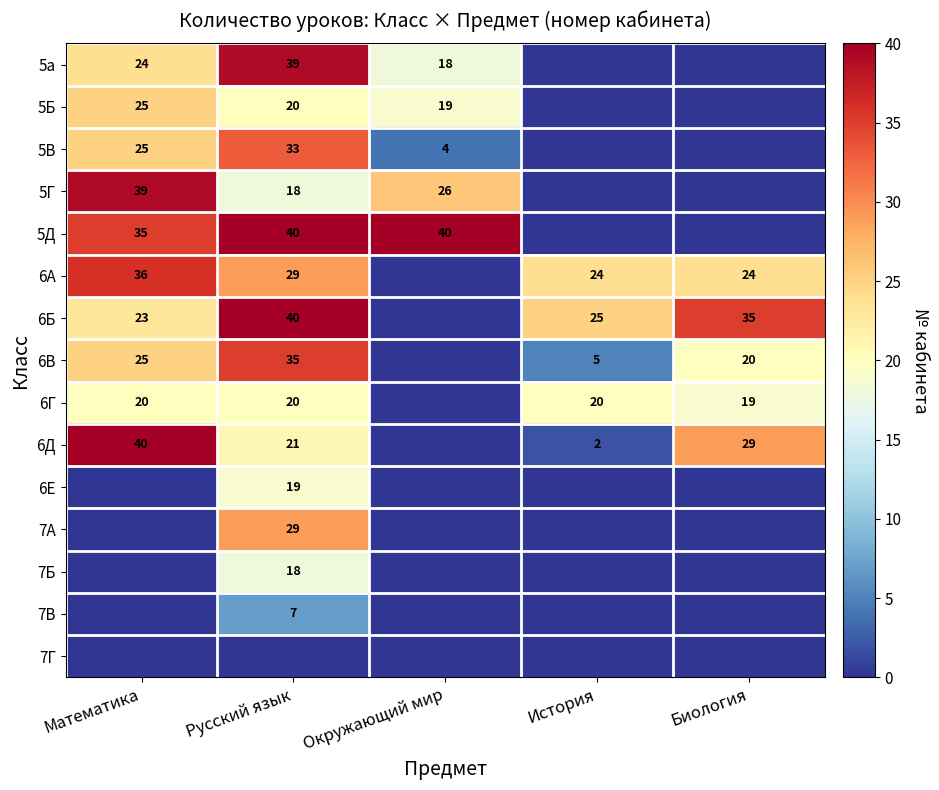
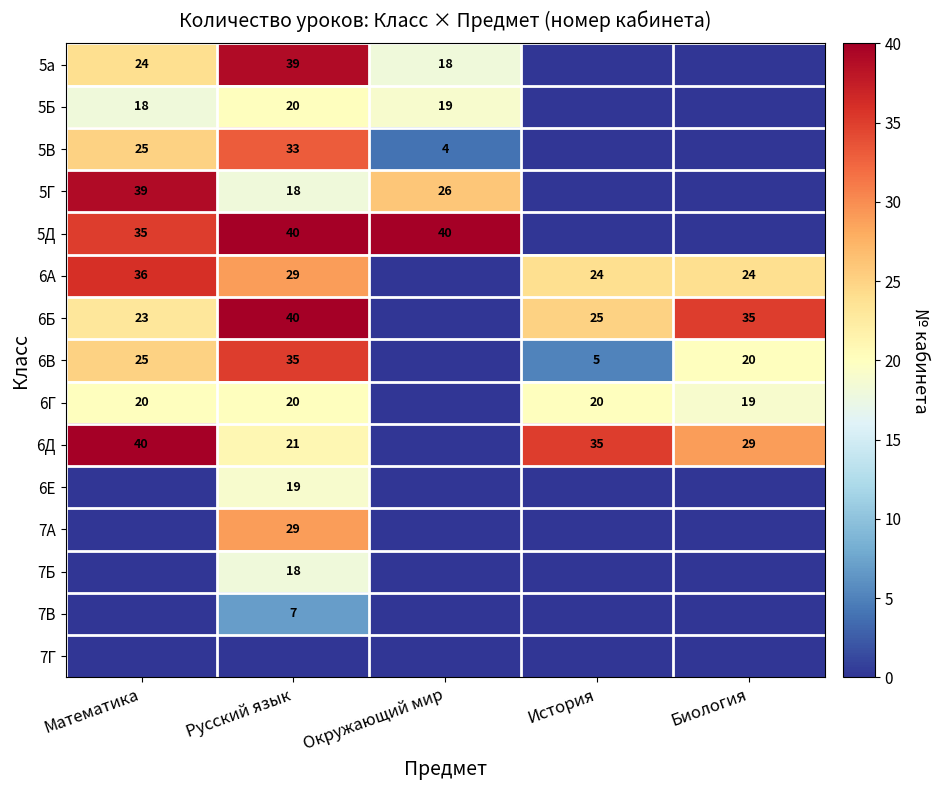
5Б, Математика: 25 -> 18
6Д, История: 2 -> 35
